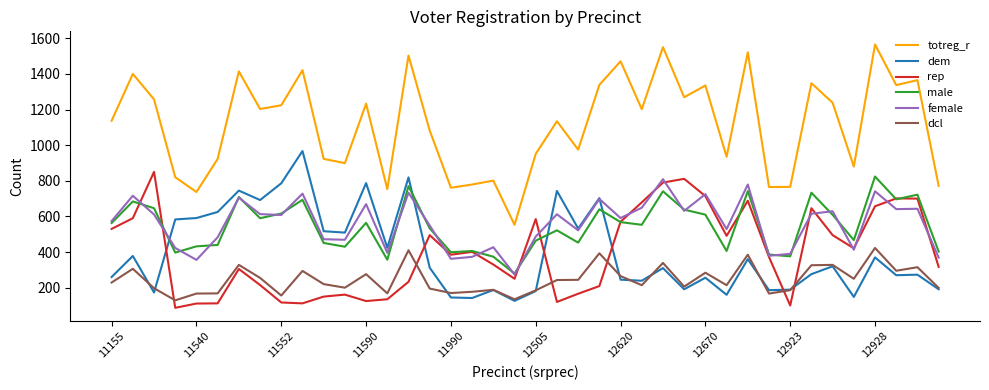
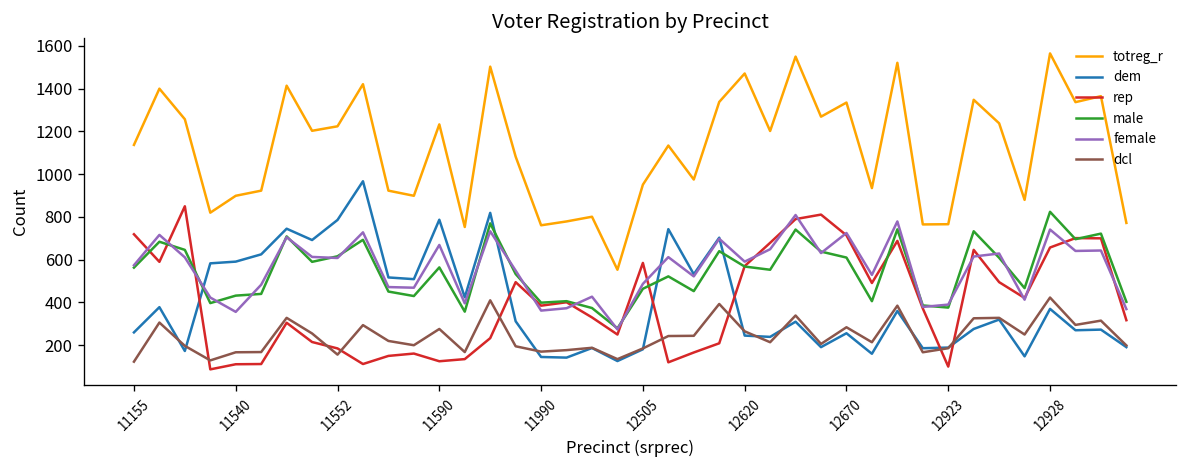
rep, 11155: 530 -> 720
dcl, 11155: 230 -> 120
totreg_r, 11540: 740 -> 900
rep, 11552: 120 -> 190
